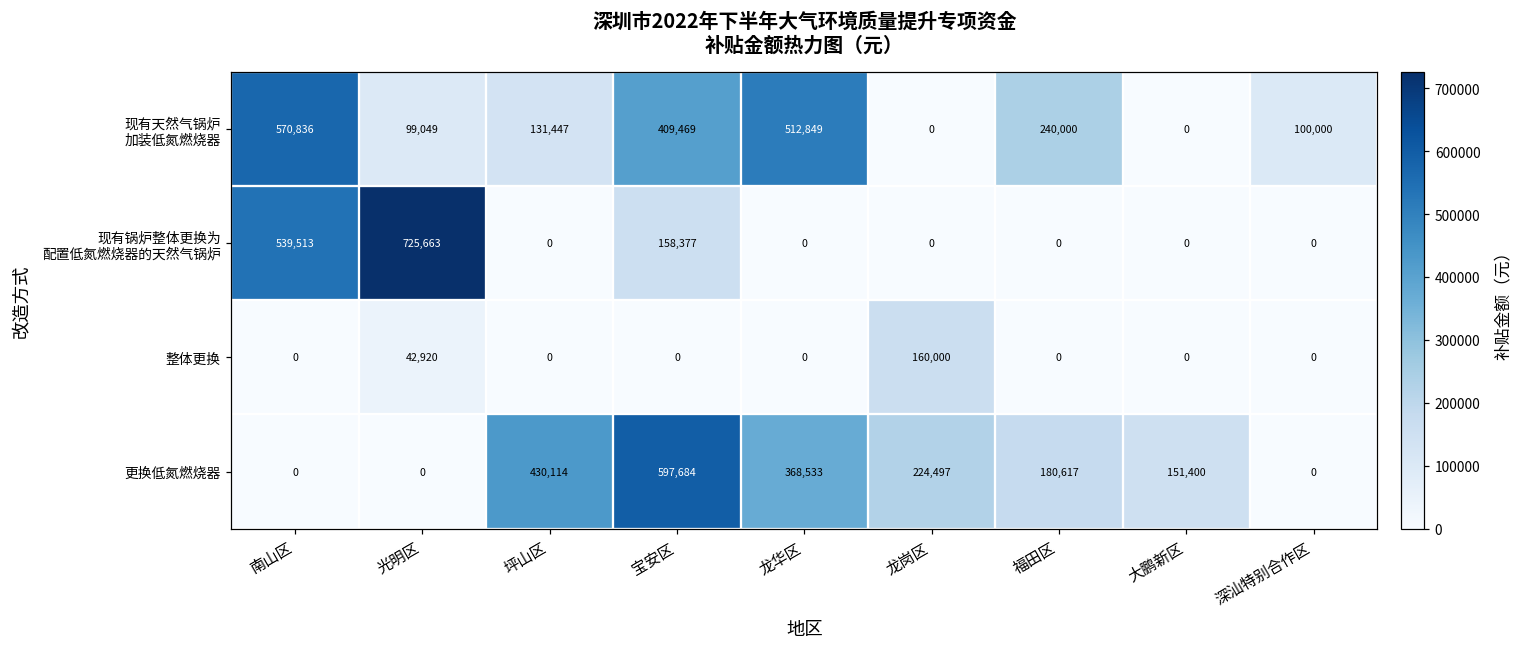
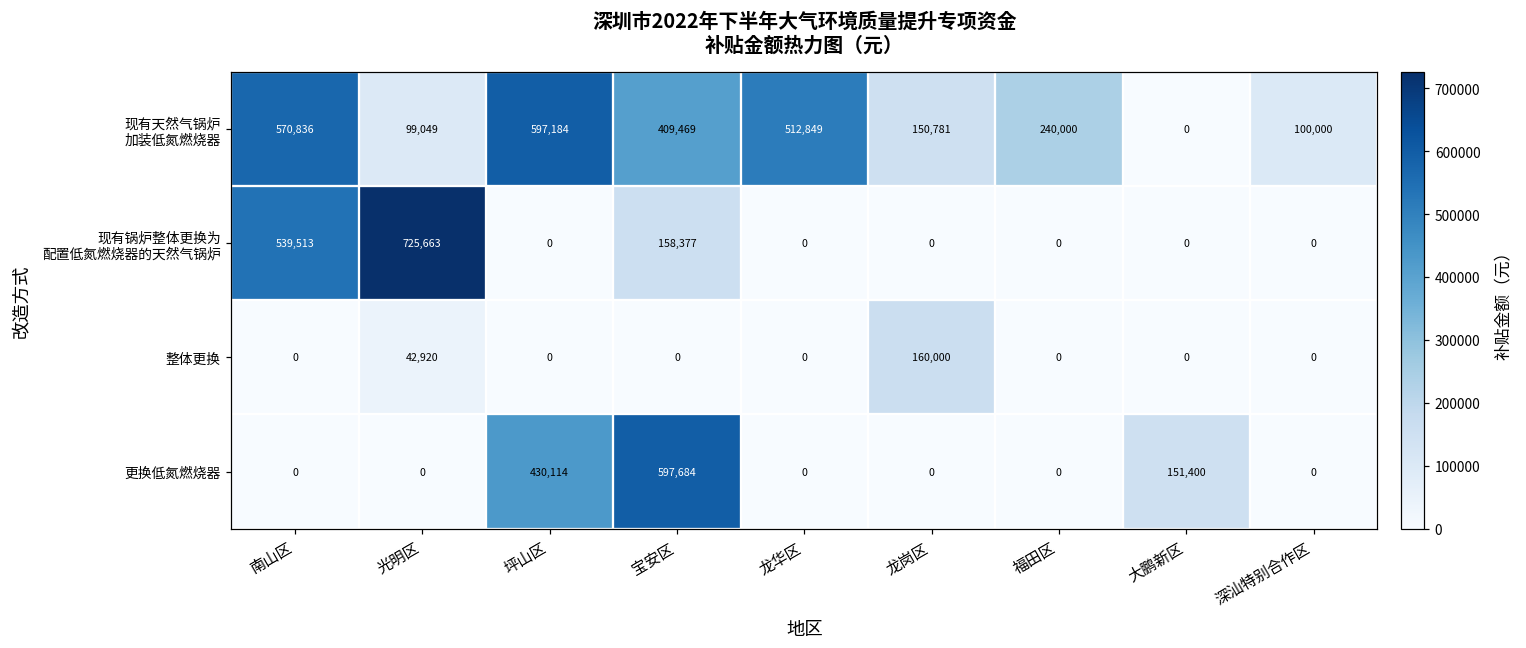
现有天然气锅炉 加装低氮燃烧器, 坪山区: 131,447 -> 597,184
现有天然气锅炉 加装低氮燃烧器, 龙岗区: 0 -> 150,781
更换低氮燃烧器, 龙华区: 368,533 -> 0
更换低氮燃烧器, 龙岗区: 224,497 -> 0
更换低氮燃烧器, 福田区: 180,617 -> 0
